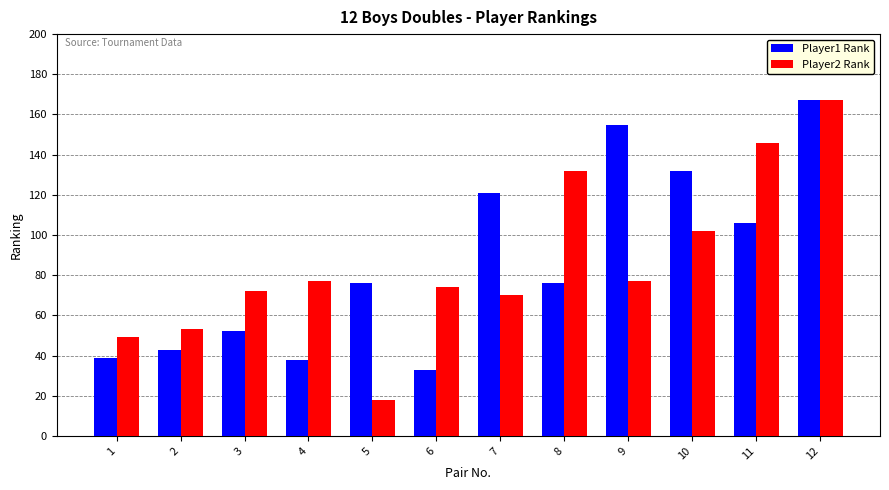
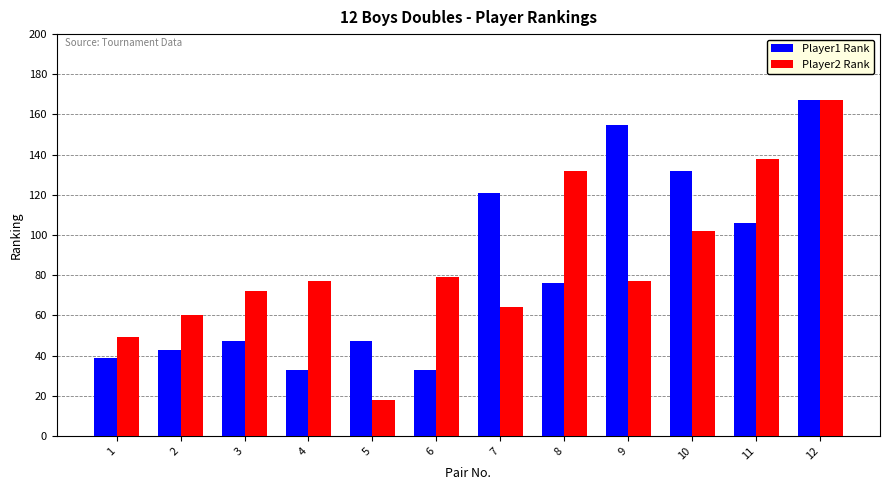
Player2 Rank, 2: 53 -> 60
Player1 Rank, 3: 52 -> 47
Player1 Rank, 4: 38 -> 33
Player1 Rank, 5: 76 -> 47
Player2 Rank, 6: 74 -> 79
Player2 Rank, 7: 70 -> 64
Player2 Rank, 11: 146 -> 138
